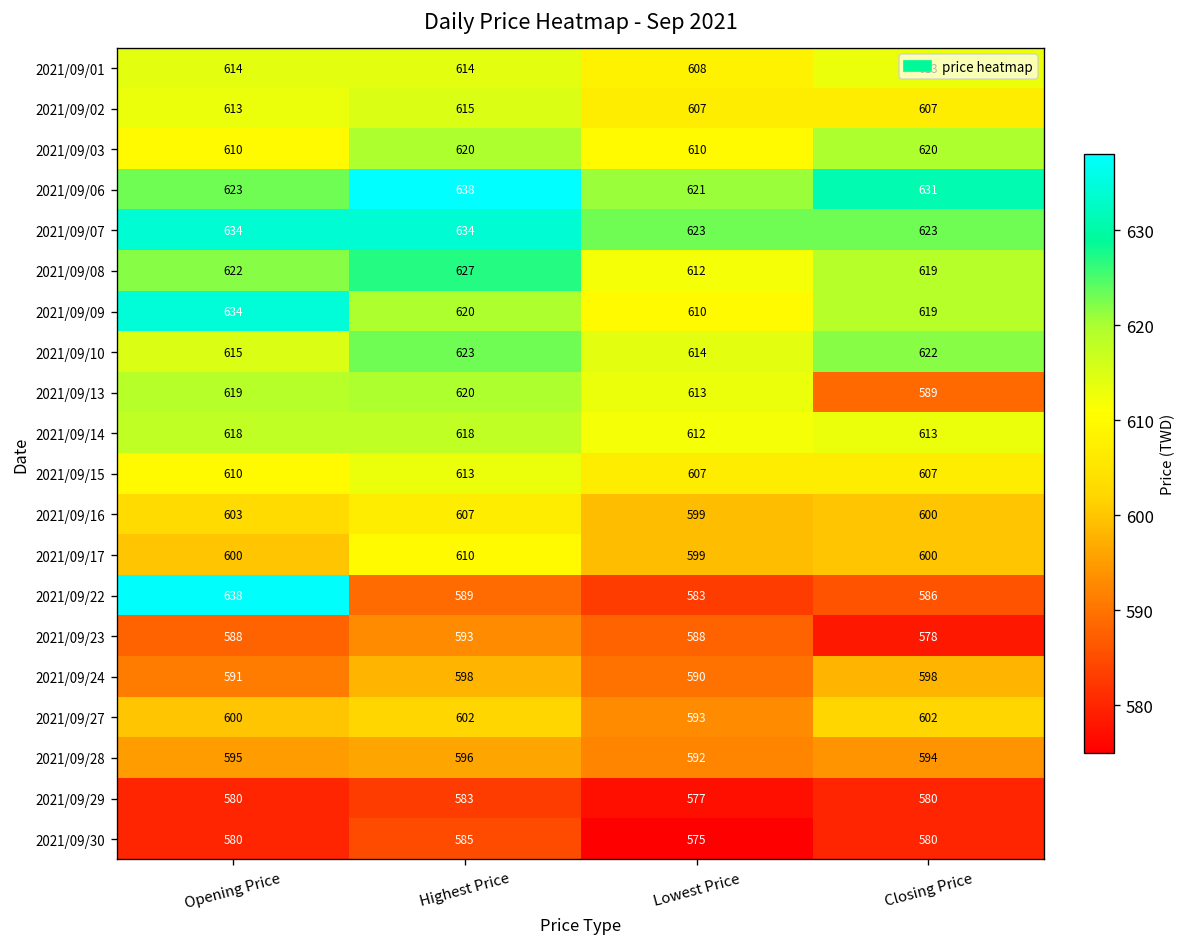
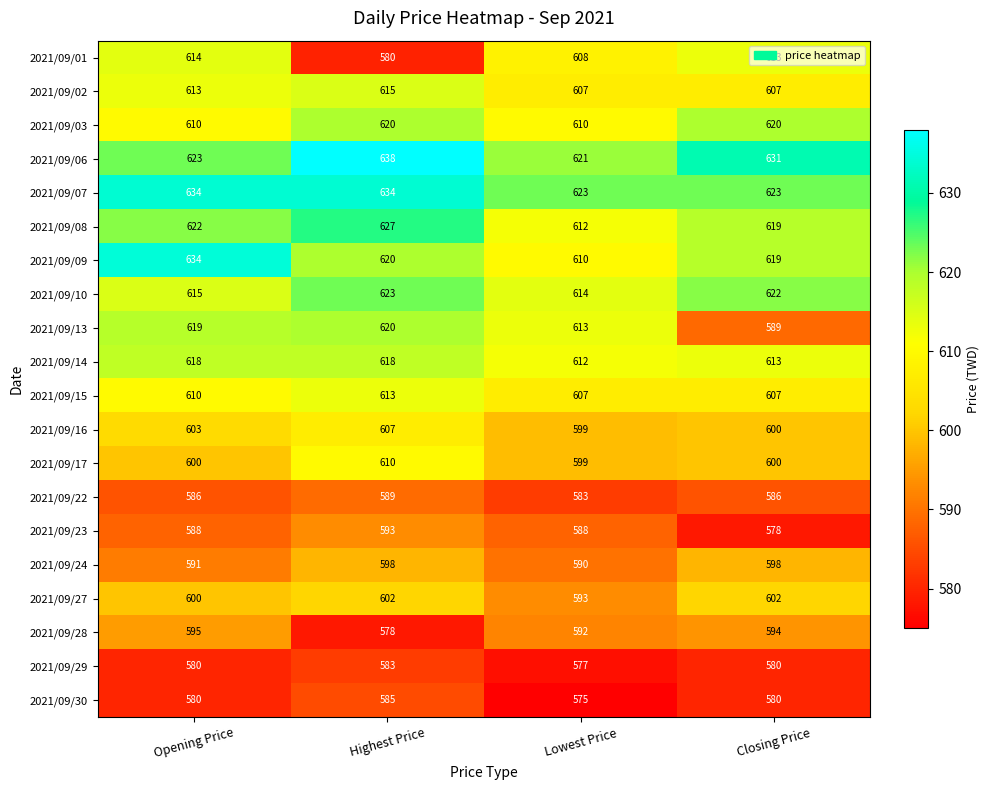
2021/09/01, Highest Price: 614 -> 580
2021/09/22, Opening Price: 638 -> 586
2021/09/28, Highest Price: 596 -> 578
